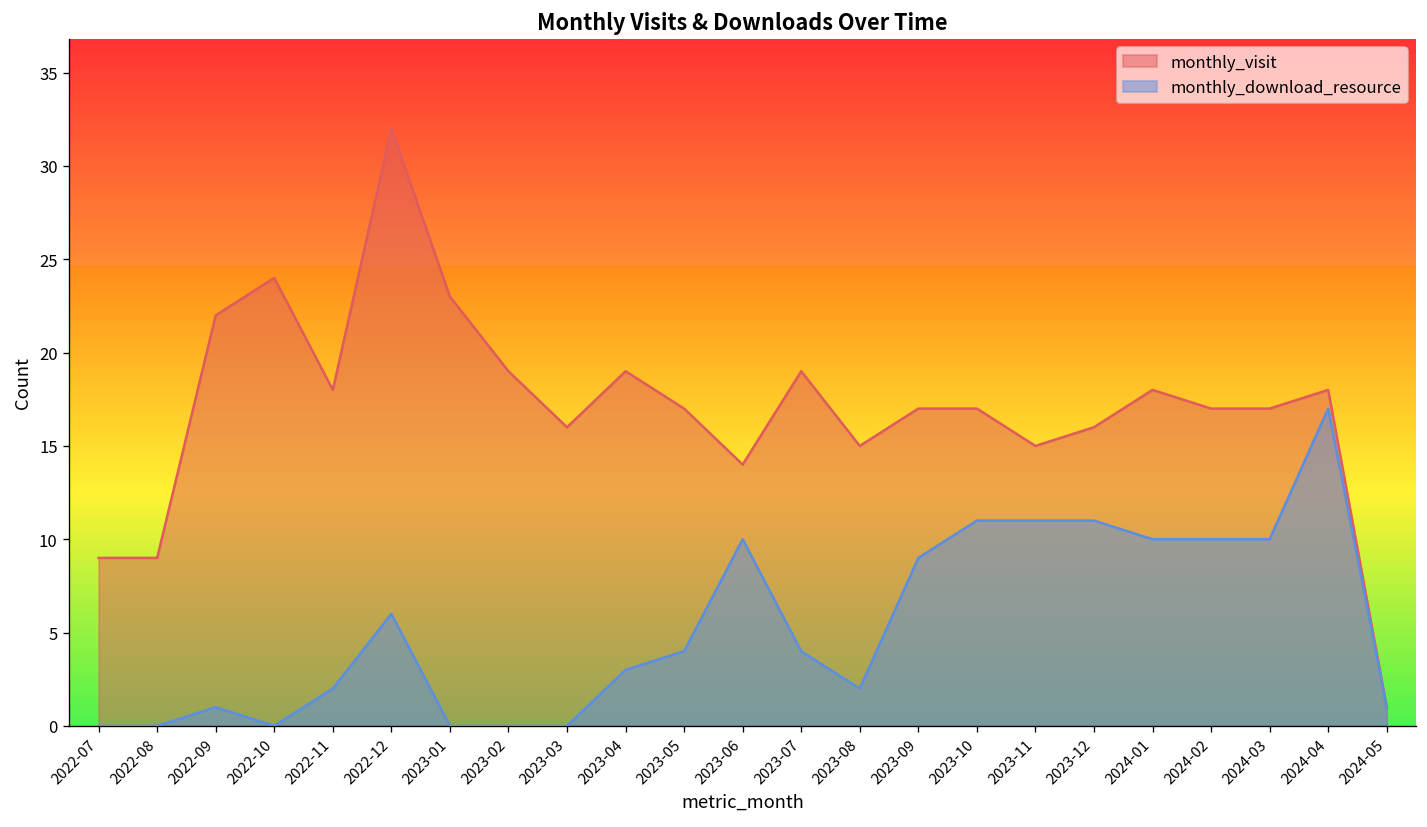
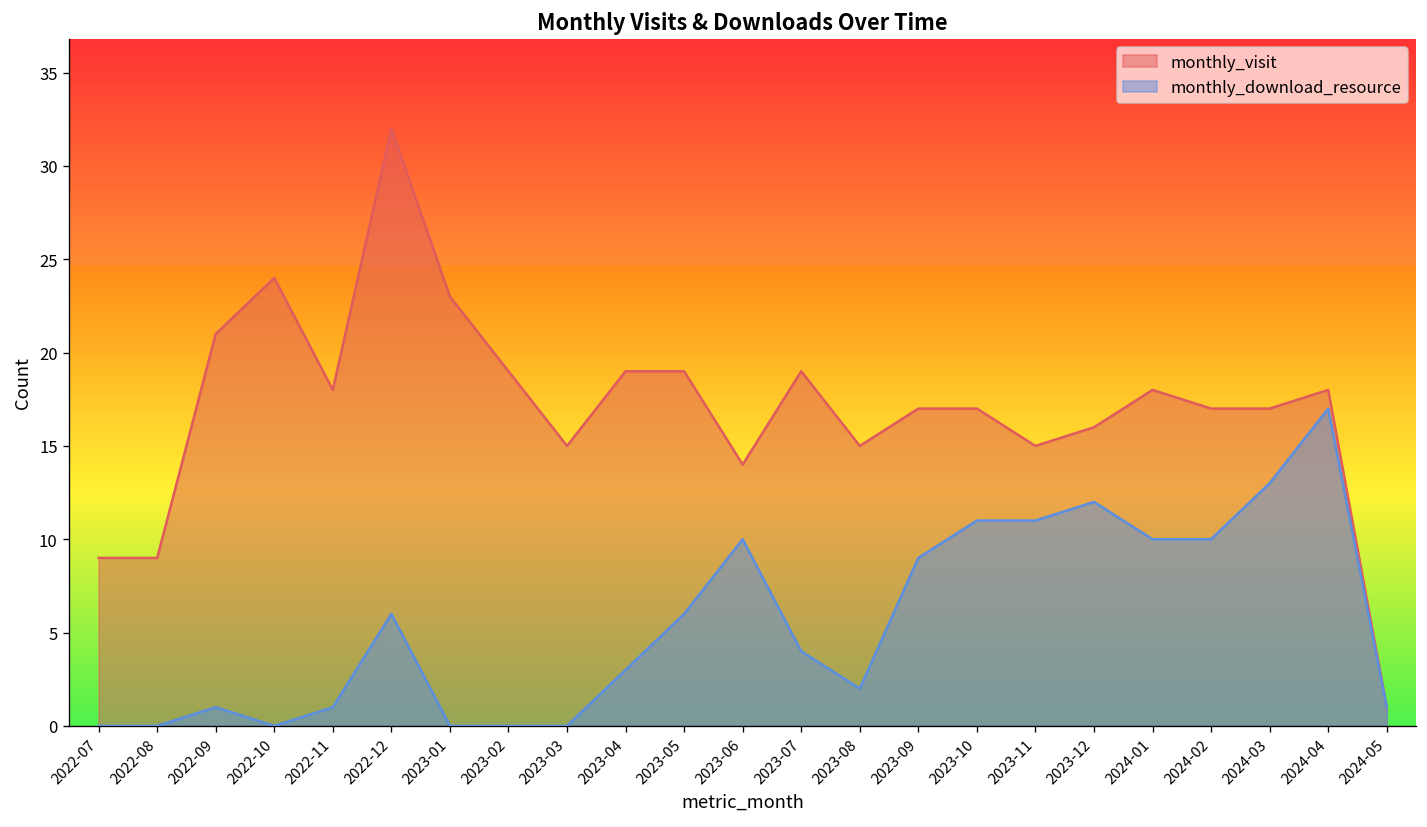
monthly_visit, 2022-09: 22 -> 21
monthly_download_resource, 2022-11: 2 -> 1
monthly_visit, 2023-03: 16 -> 15
monthly_visit, 2023-05: 17 -> 19
monthly_download_resource, 2023-05: 4 -> 6
monthly_download_resource, 2023-12: 11 -> 12
monthly_download_resource, 2024-03: 10 -> 13
